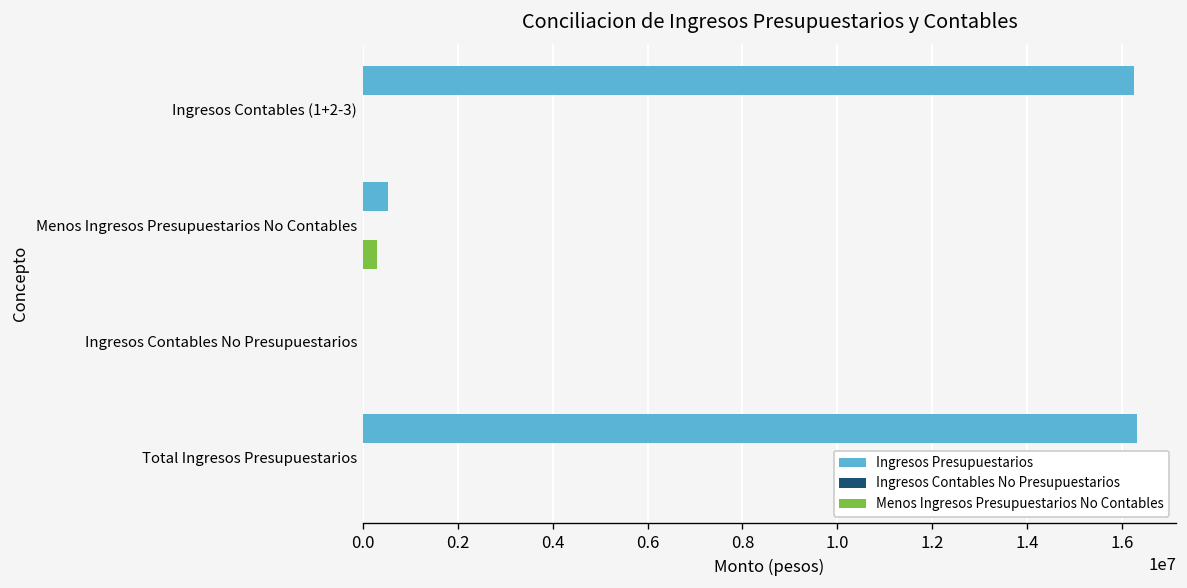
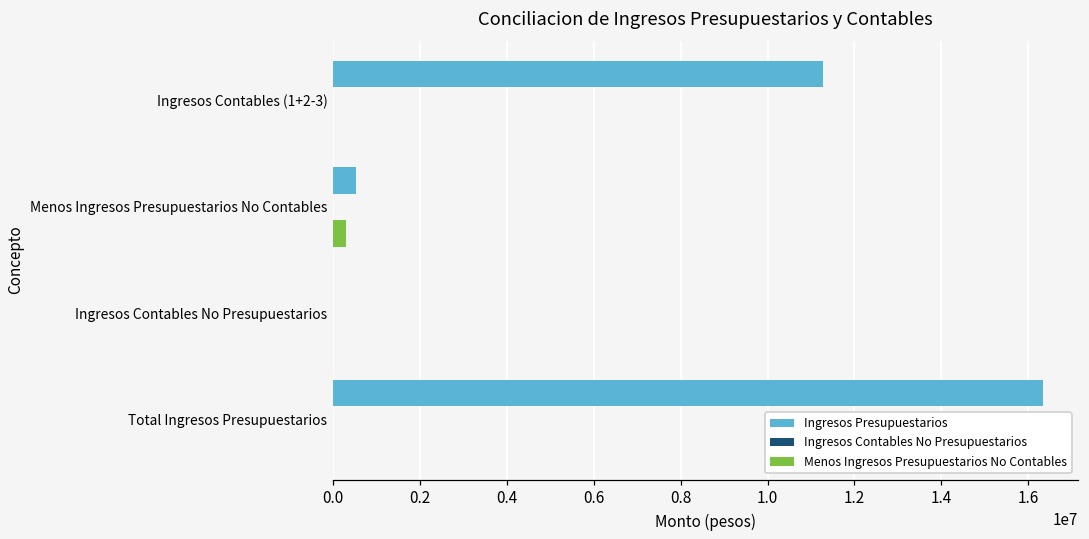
Ingresos Presupuestarios, Ingresos Contables (1+2-3): 16200000 -> 11300000
